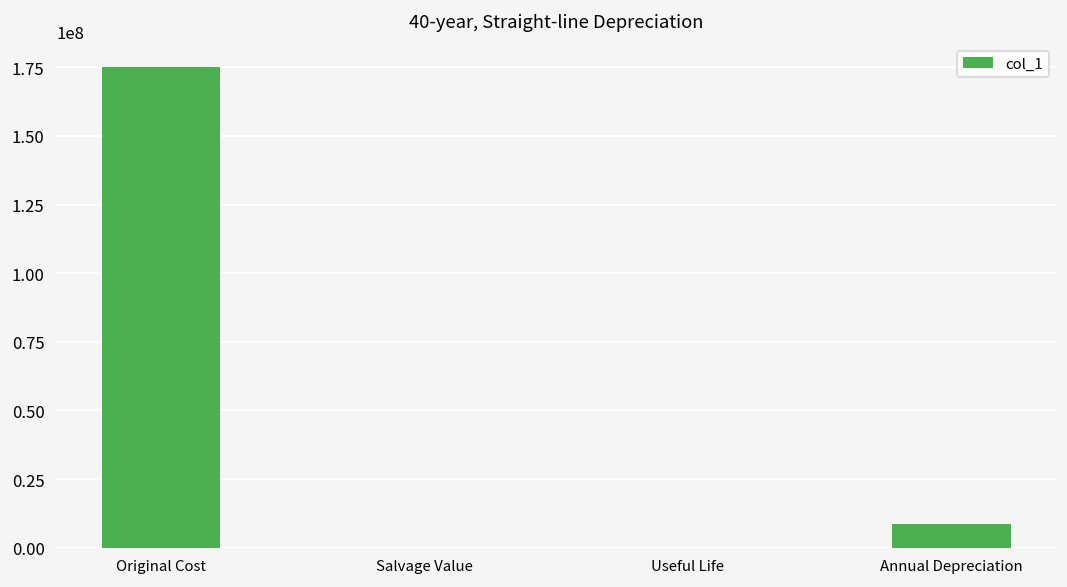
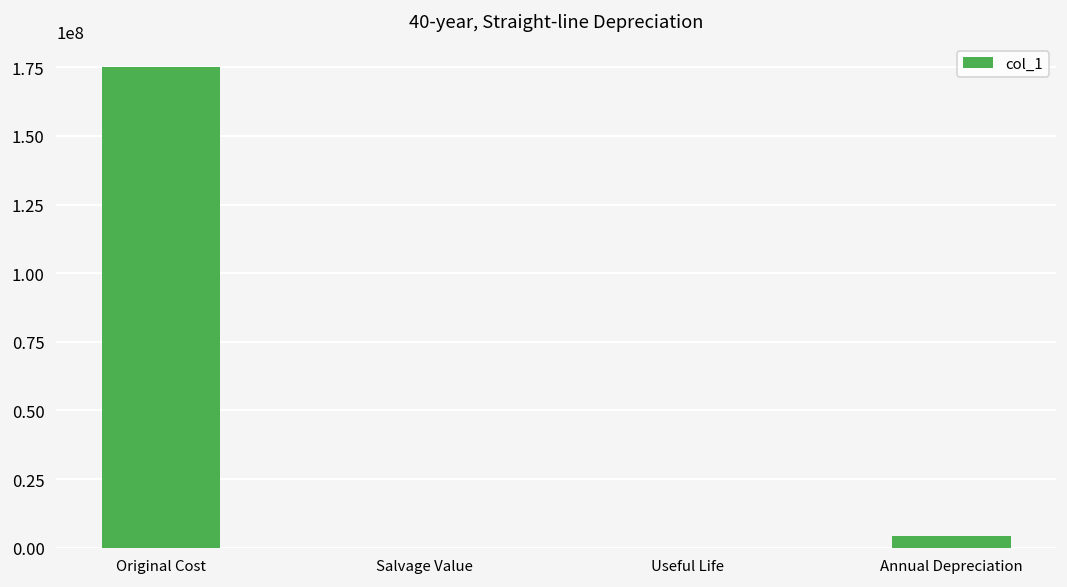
Annual Depreciation: 8000000 -> 4000000
